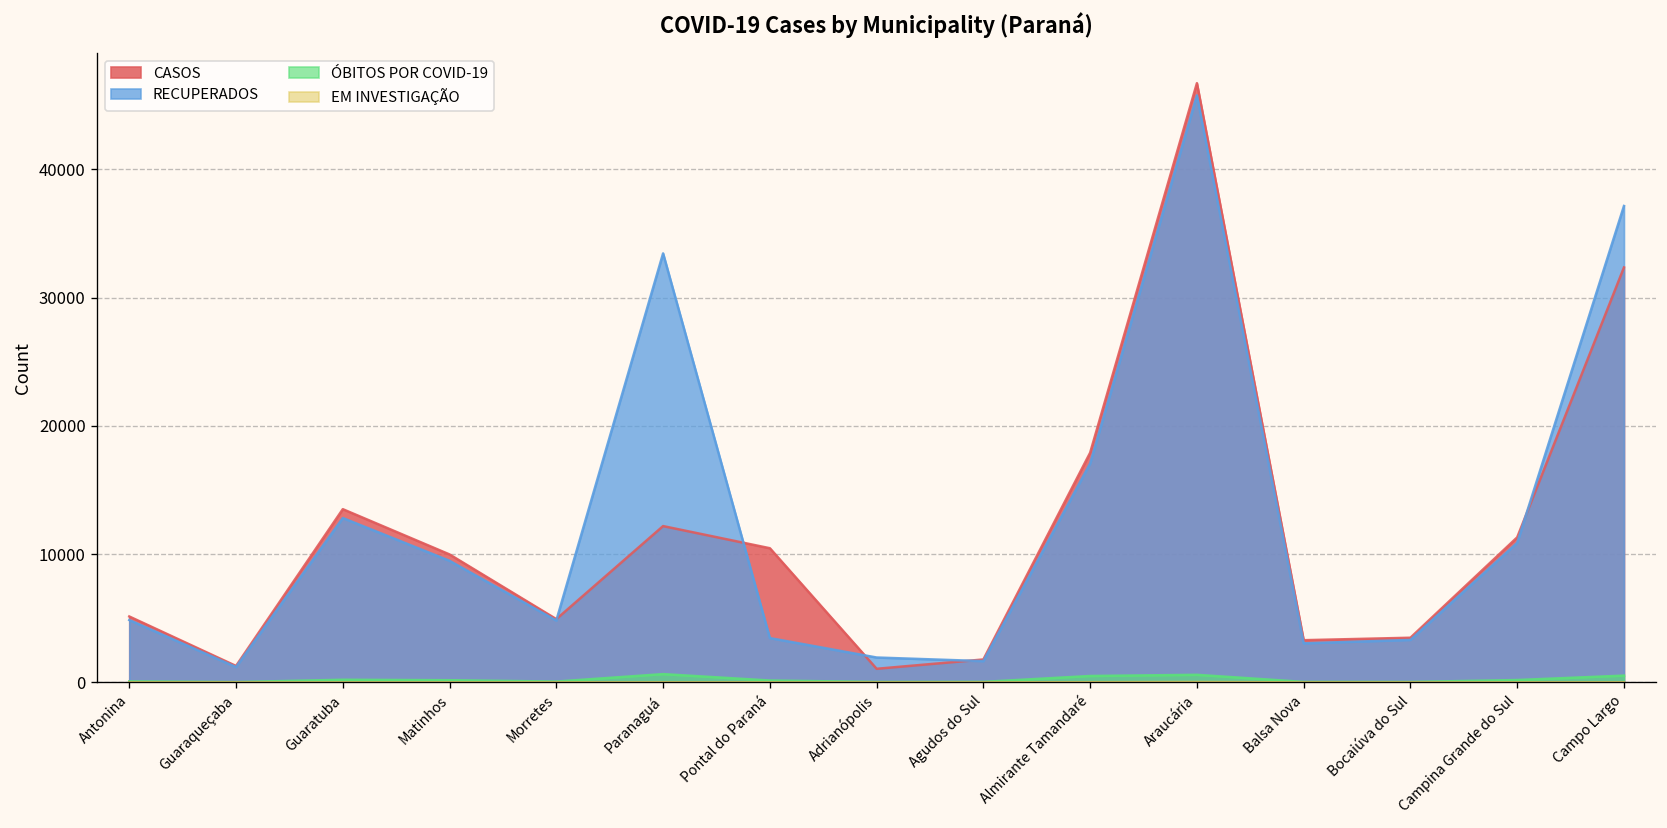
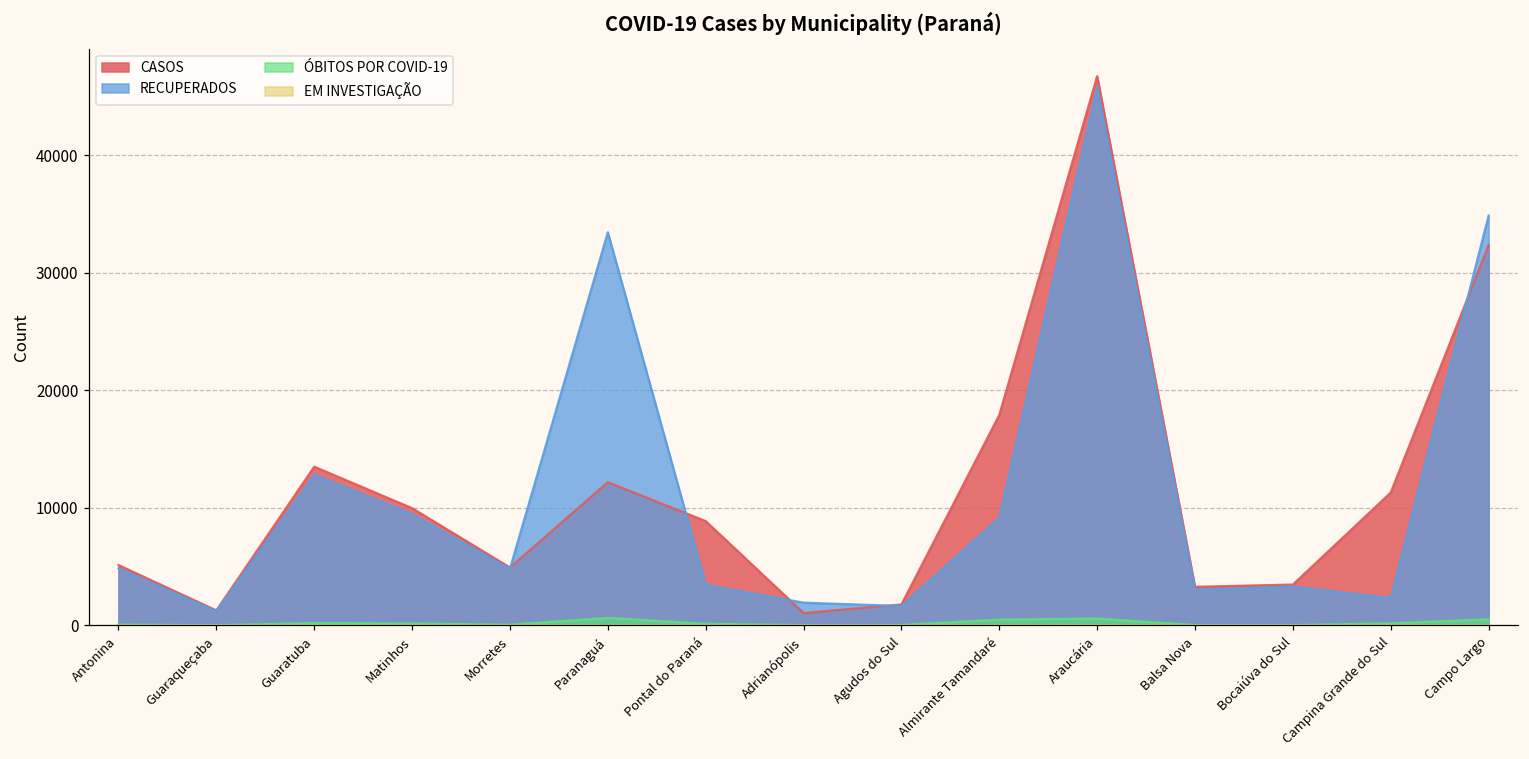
CASOS, Pontal do Paraná: 10500 -> 8900
RECUPERADOS, Almirante Tamandaré: 17100 -> 9200
RECUPERADOS, Campina Grande do Sul: 10900 -> 2300
RECUPERADOS, Campo Largo: 37100 -> 34900
